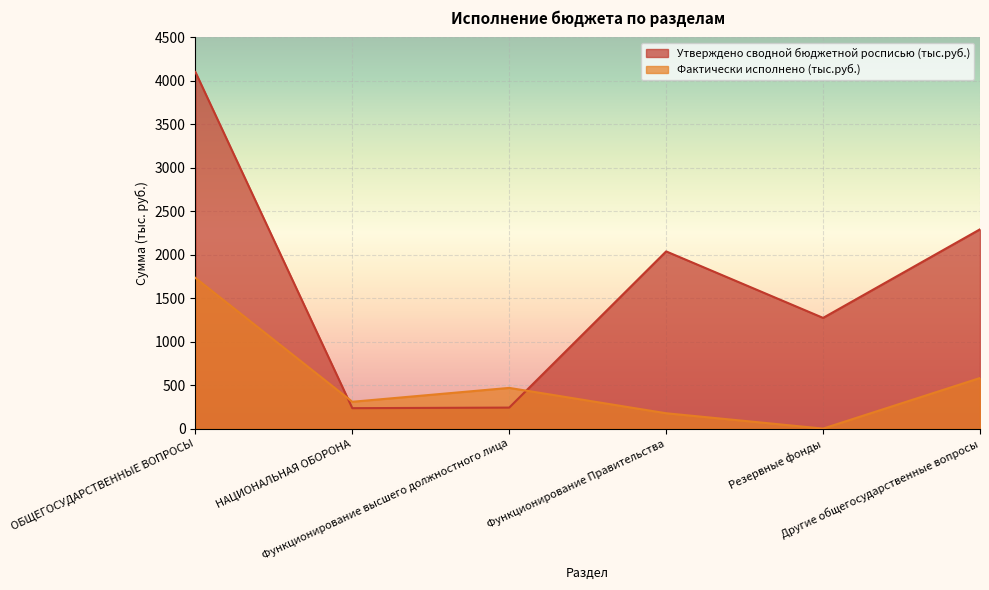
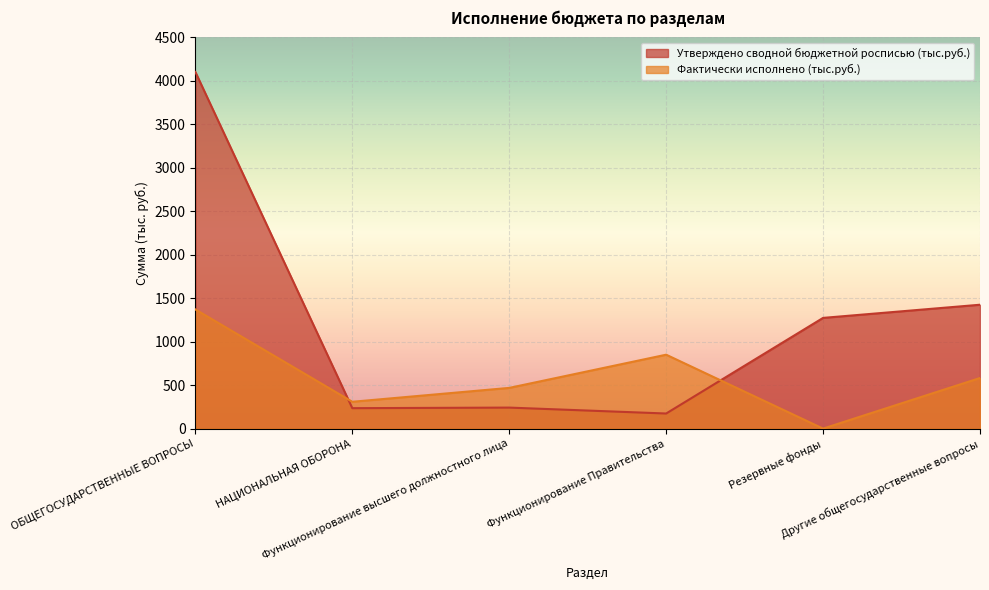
Фактически исполнено (тыс.руб.), ОБЩЕГОСУДАРСТВЕННЫЕ ВОПРОСЫ: 1700 -> 1400
Утверждено сводной бюджетной росписью (тыс.руб.), Функционирование Правительства: 2000 -> 200
Фактически исполнено (тыс.руб.), Функционирование Правительства: 200 -> 900
Утверждено сводной бюджетной росписью (тыс.руб.), Другие общегосударственные вопросы: 2300 -> 1400
